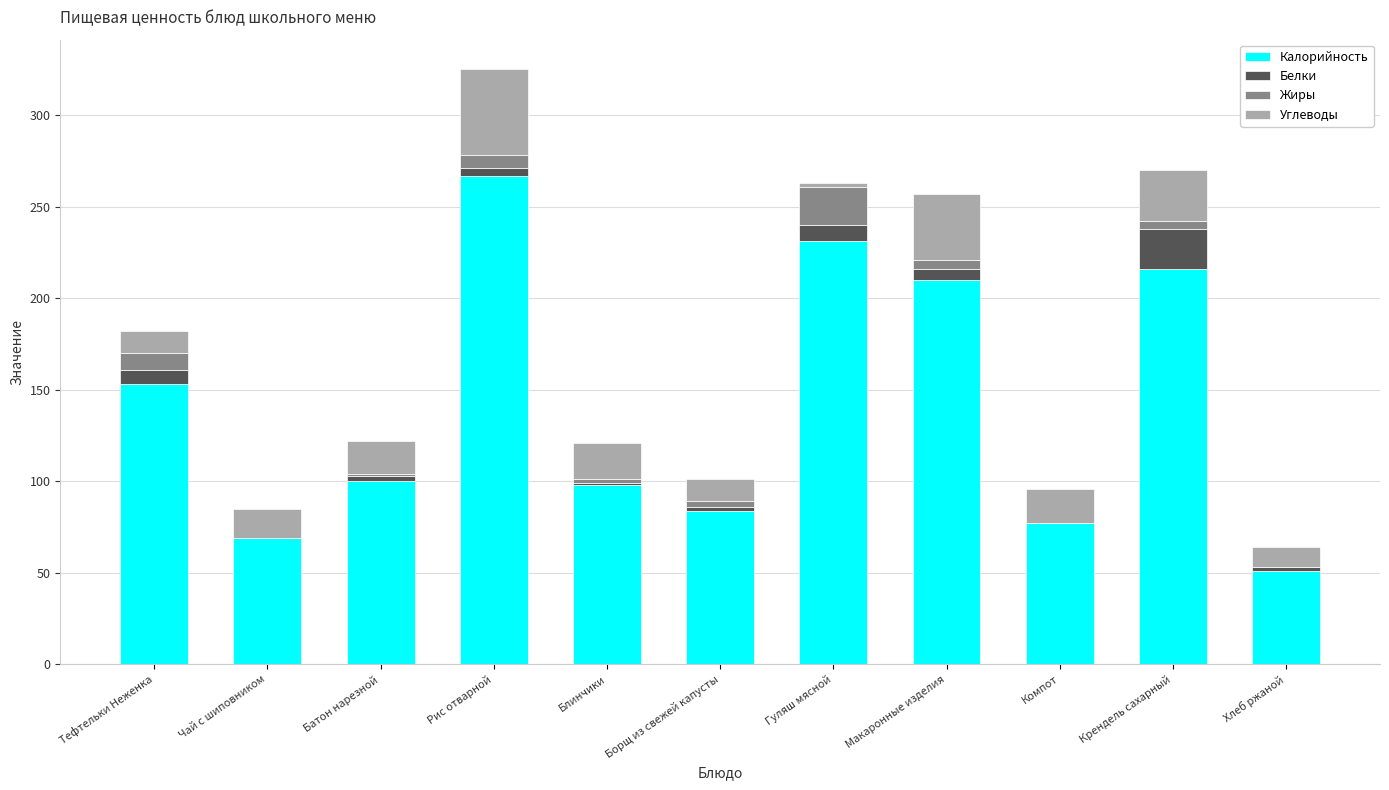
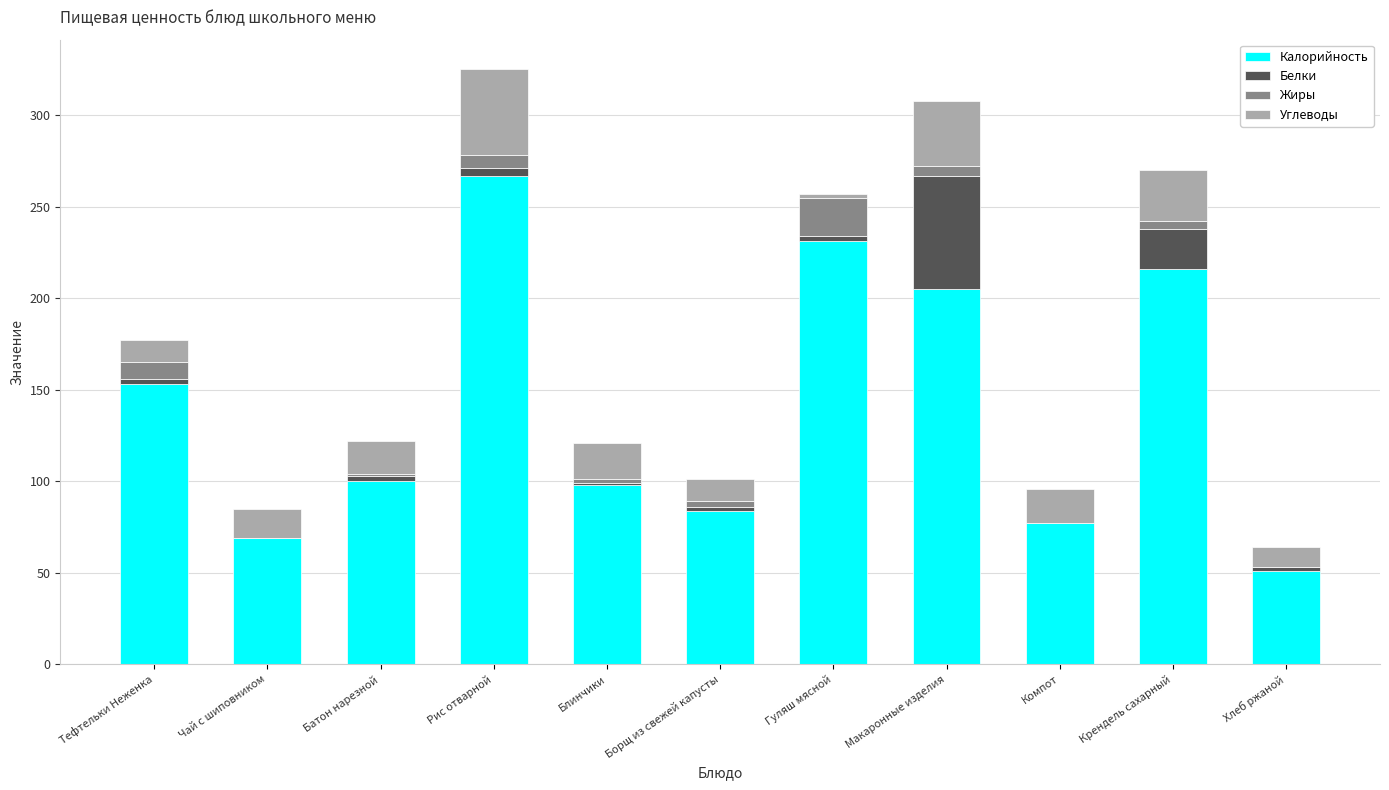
Белки, Тефтельки Неженка: 8 -> 3
Белки, Гуляш мясной: 9 -> 3
Калорийность, Макаронные изделия: 210 -> 205
Белки, Макаронные изделия: 6 -> 62
